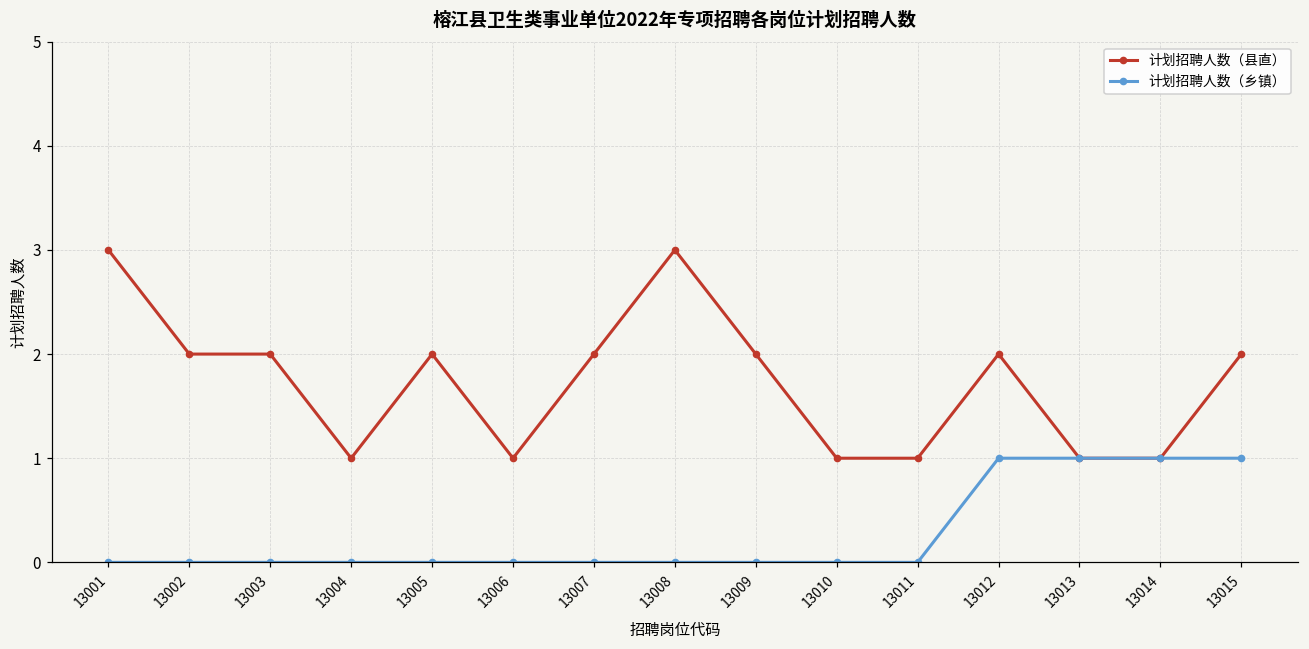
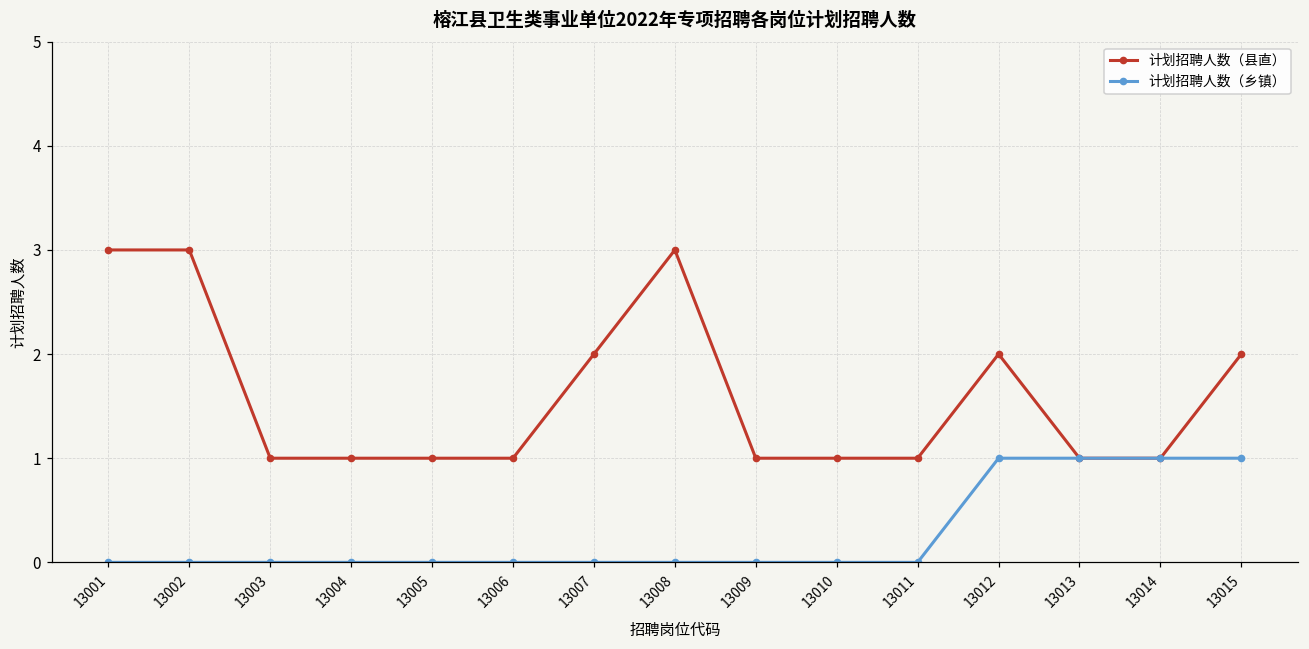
计划招聘人数（县直）, 13002: 2 -> 3
计划招聘人数（县直）, 13003: 2 -> 1
计划招聘人数（县直）, 13005: 2 -> 1
计划招聘人数（县直）, 13009: 2 -> 1
